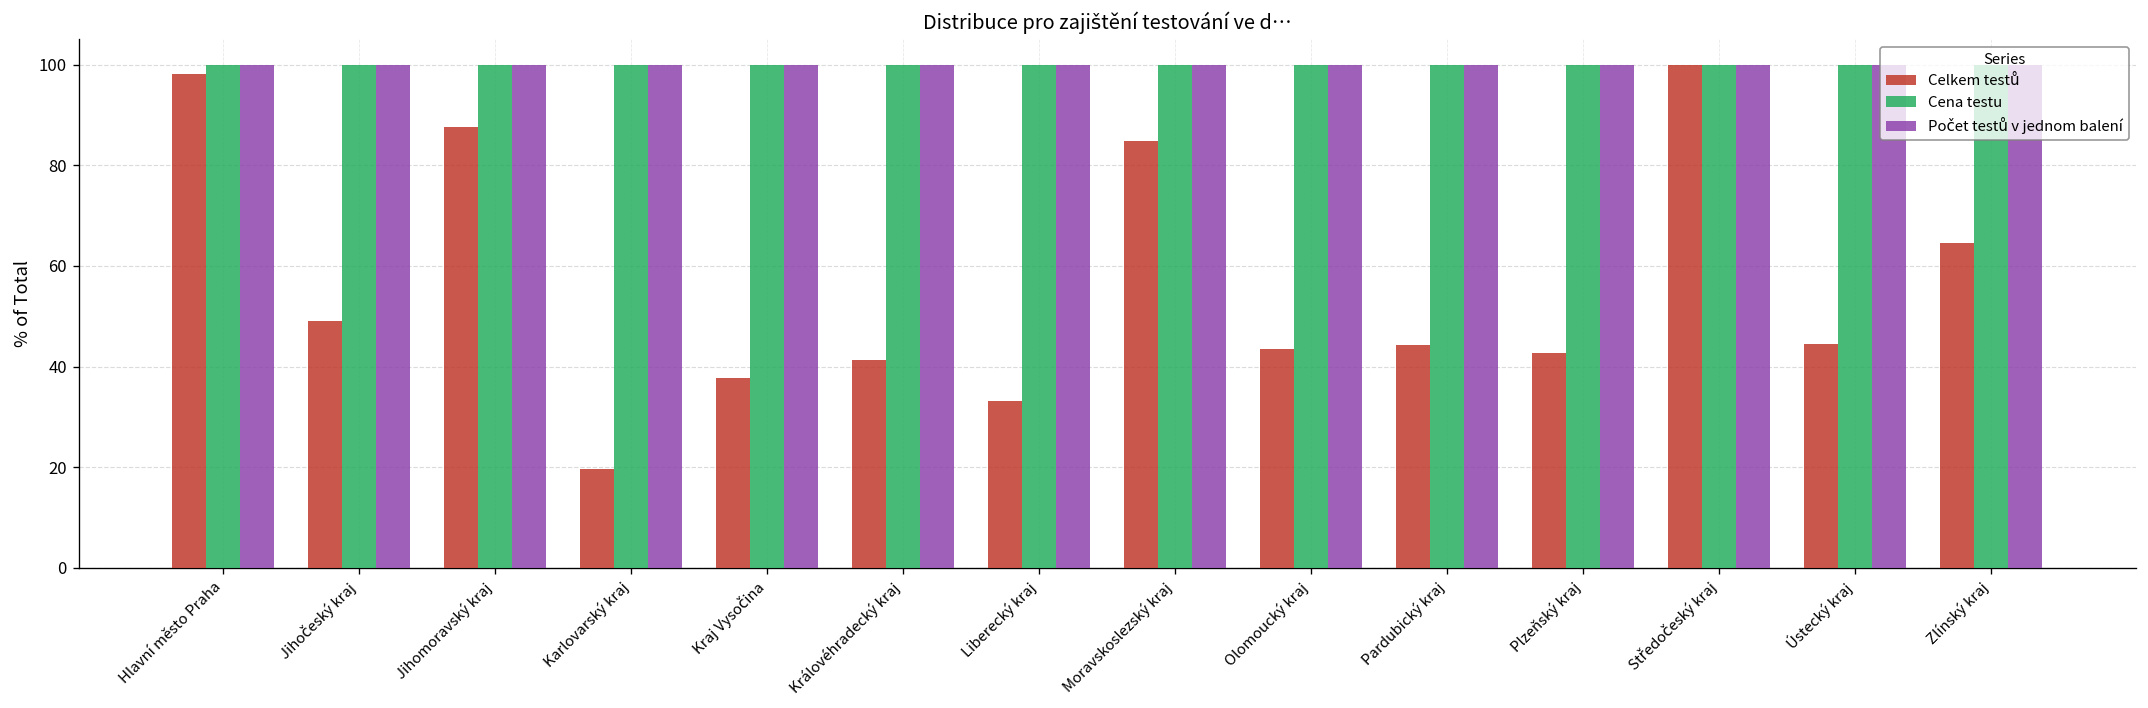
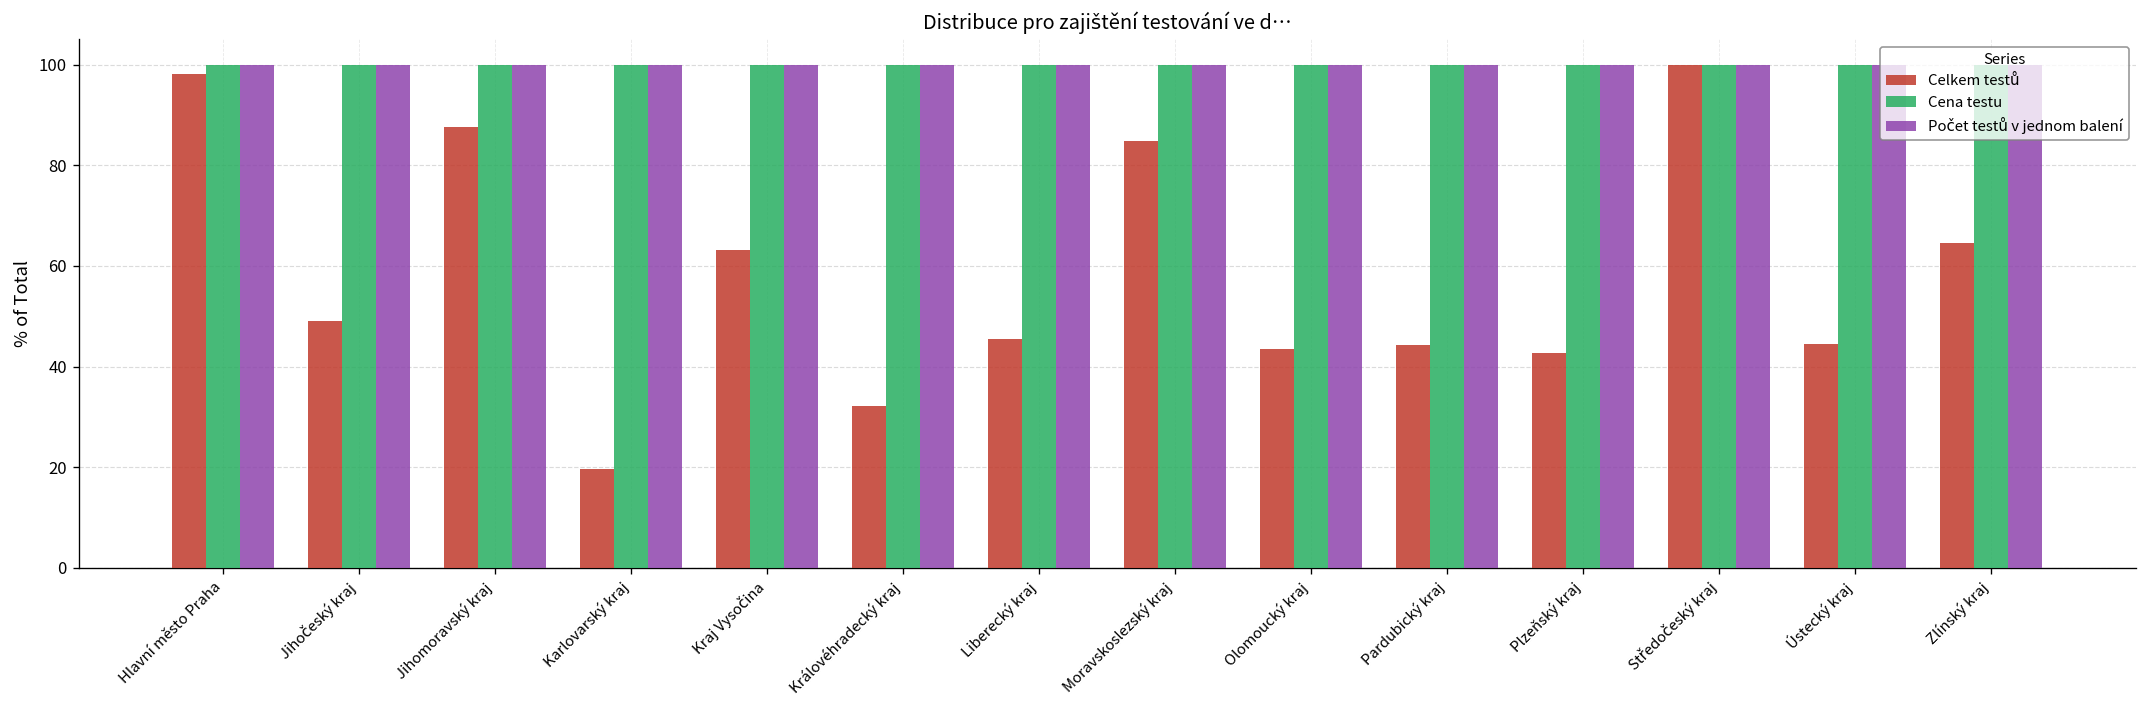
Celkem testů, Kraj Vysočina: 38 -> 63
Celkem testů, Královéhradecký kraj: 41 -> 32
Celkem testů, Liberecký kraj: 33 -> 45
